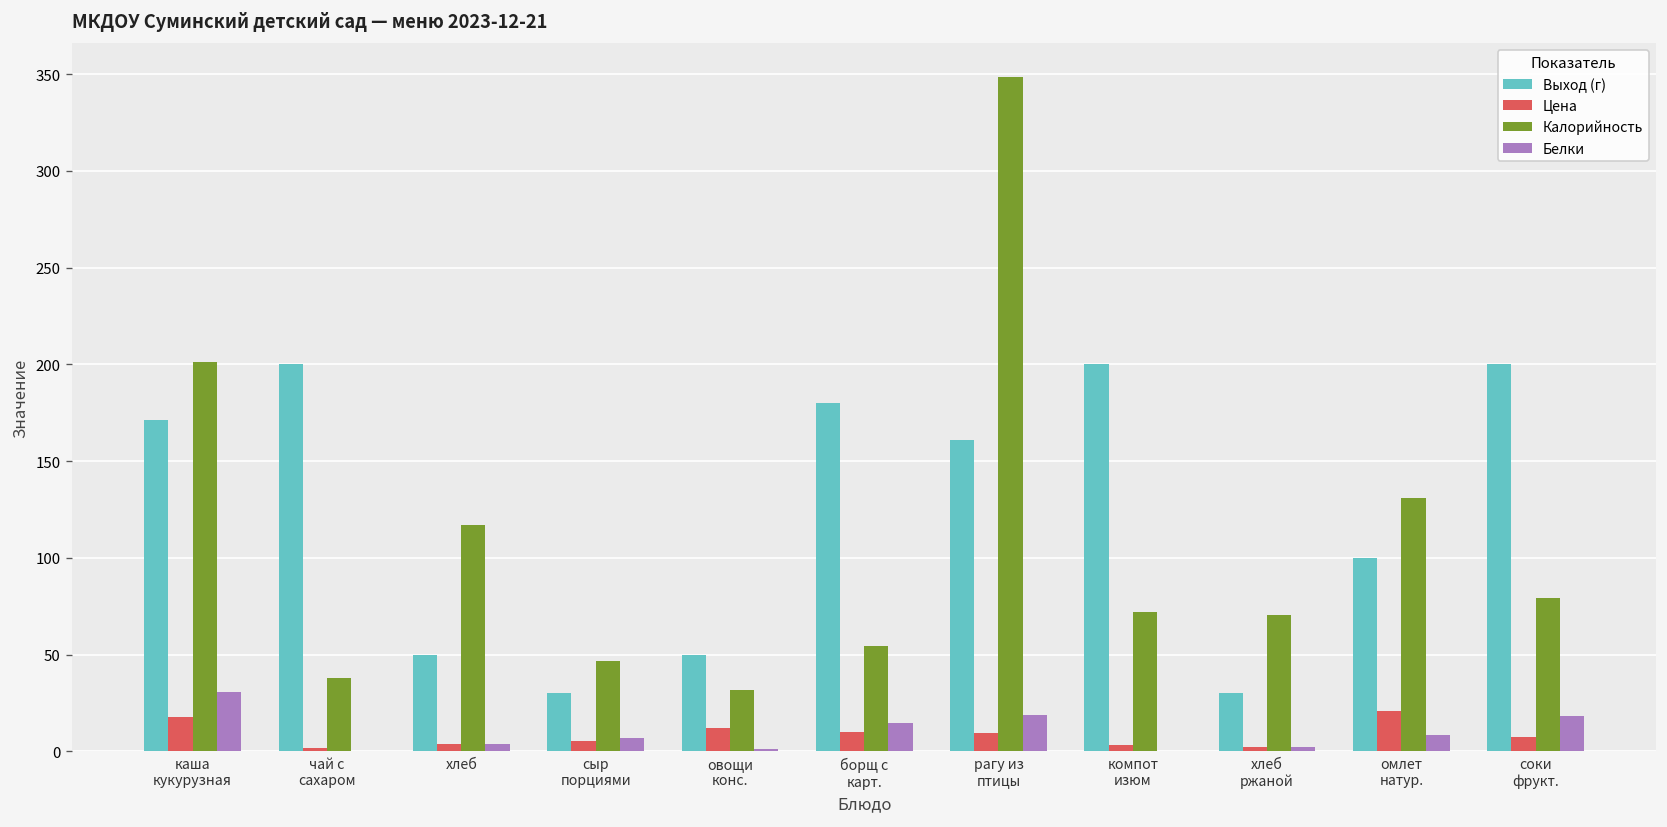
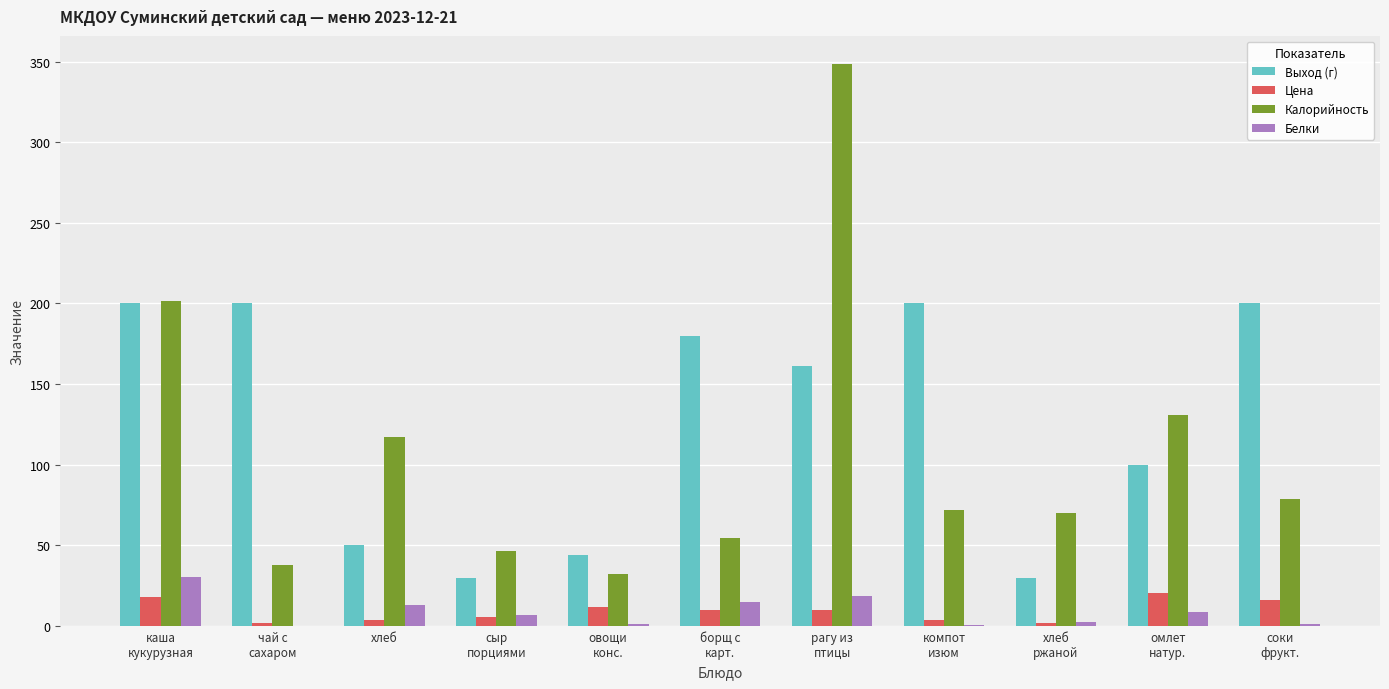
Выход (г), каша кукурузная: 171 -> 200
Белки, хлеб: 4 -> 13
Выход (г), овощи конс.: 50 -> 44
Цена, соки фрукт.: 7 -> 16
Белки, соки фрукт.: 18 -> 1
